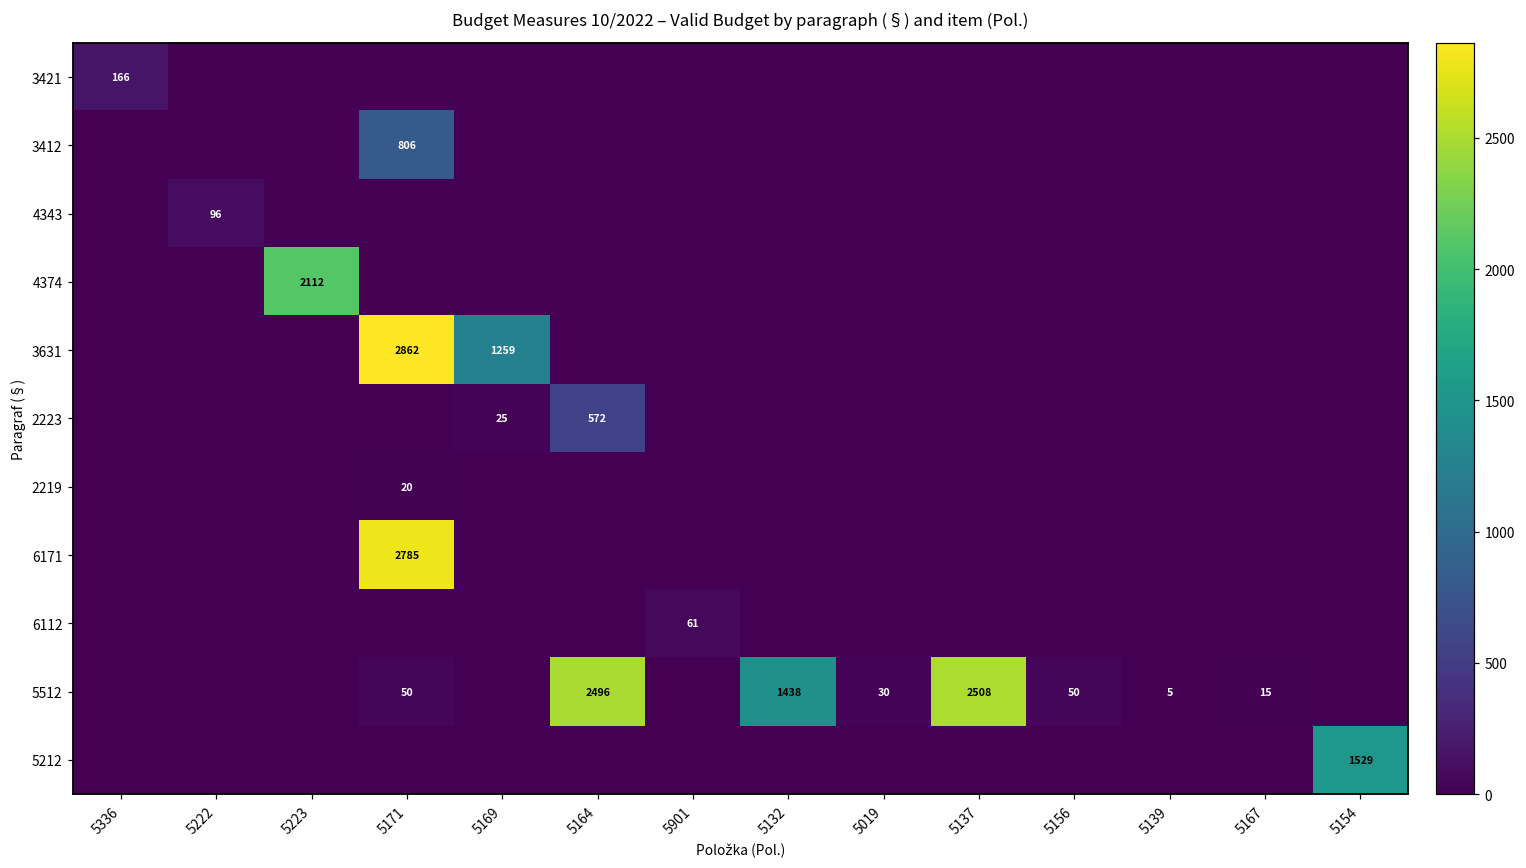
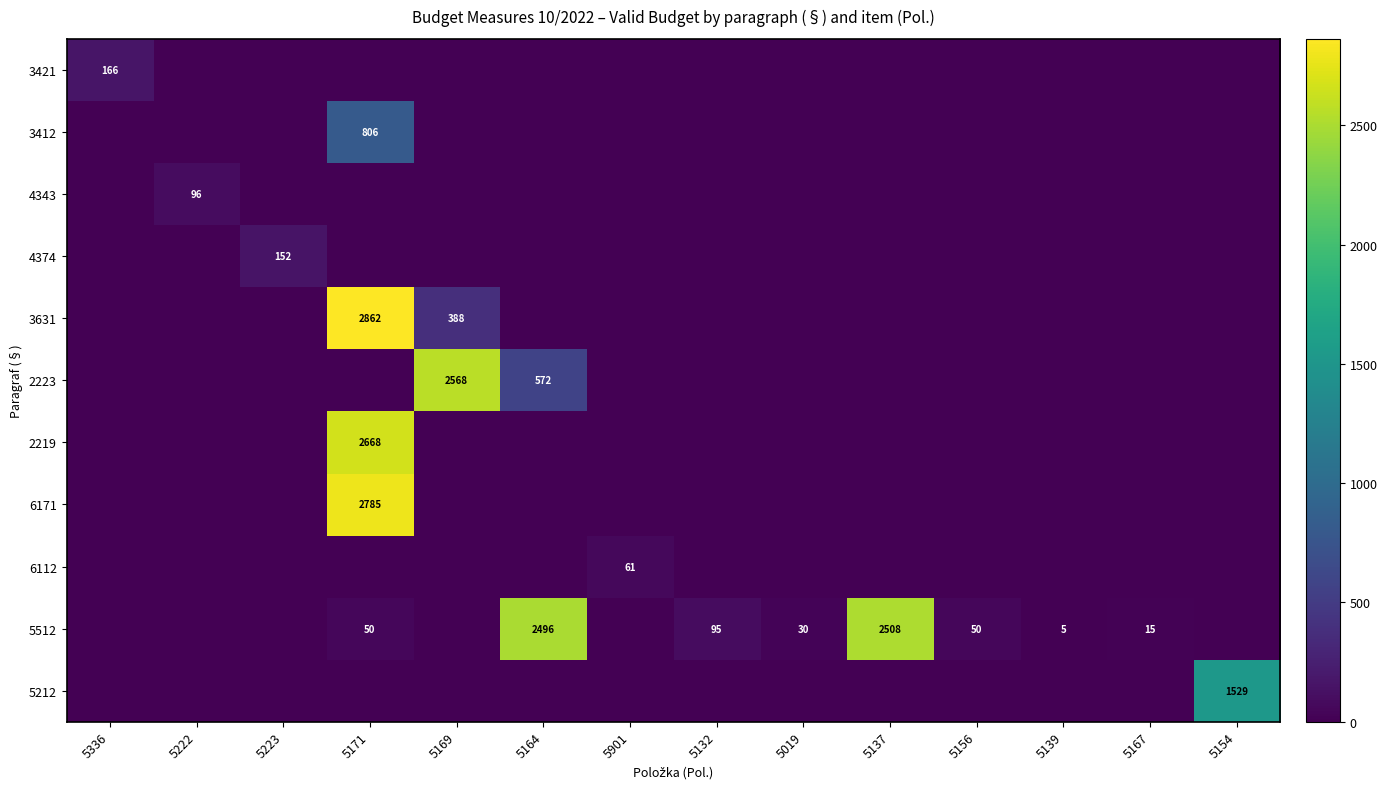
4374, 5223: 2112 -> 152
3631, 5169: 1259 -> 388
2223, 5169: 25 -> 2568
2219, 5171: 20 -> 2668
5512, 5132: 1438 -> 95
